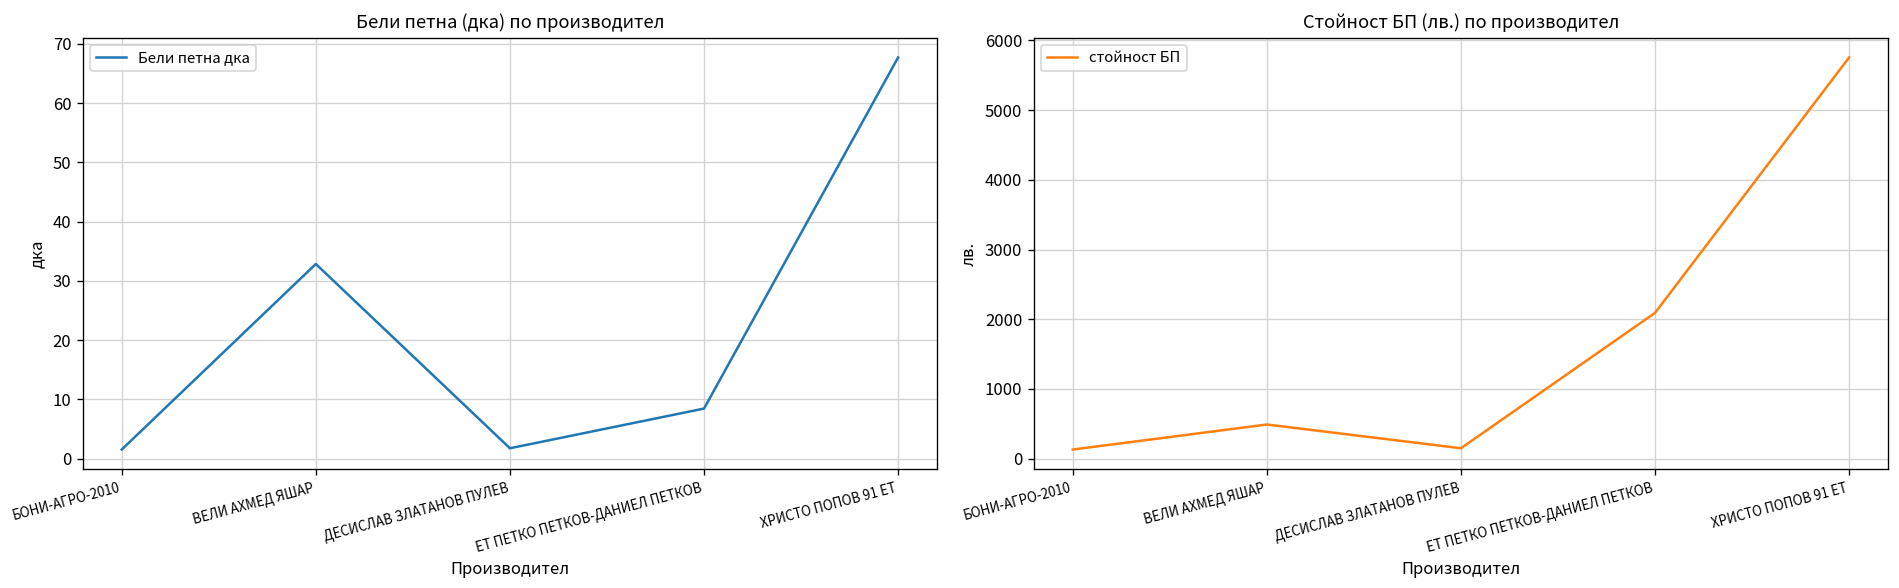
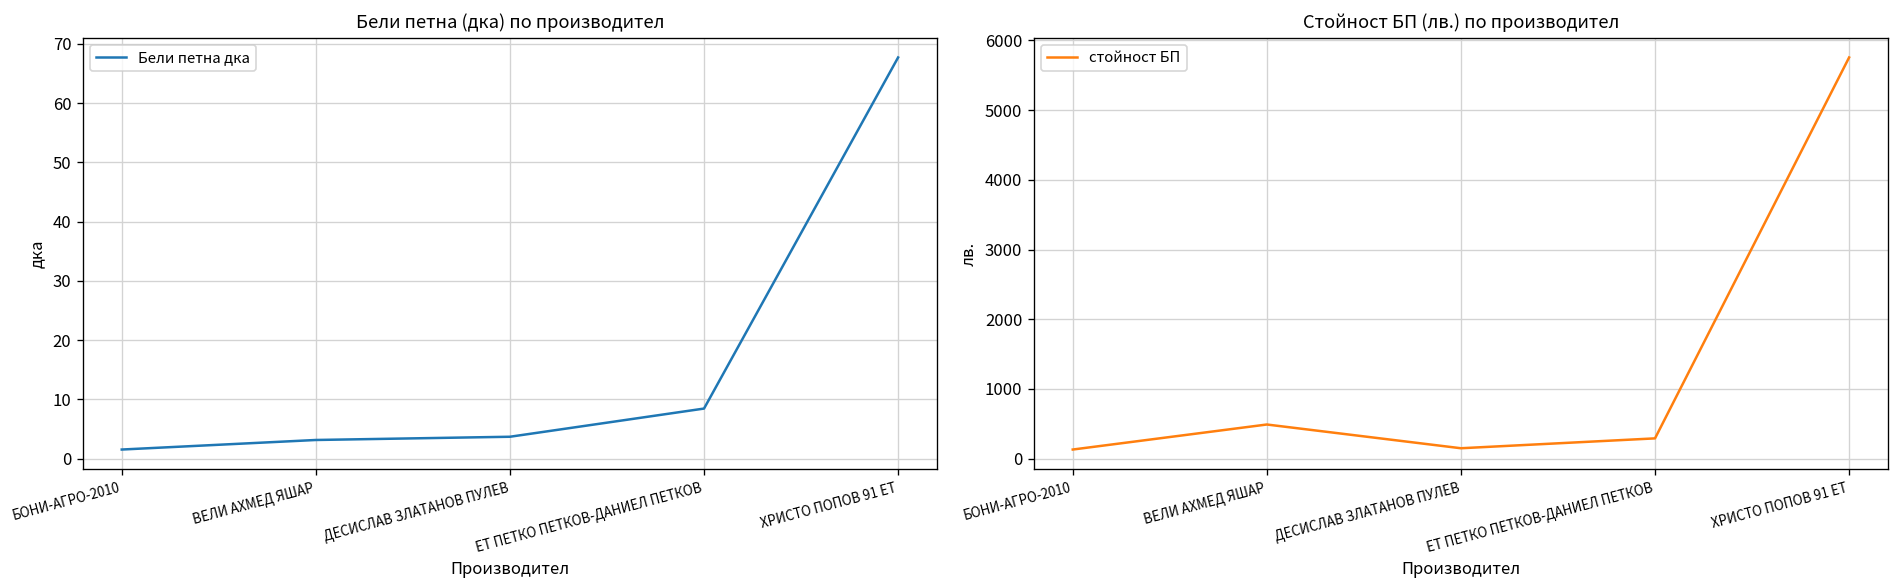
Бели петна (дка) по производител, ВЕЛИ АХМЕД ЯШАР: 33 -> 3
Бели петна (дка) по производител, ДЕСИСЛАВ ЗЛАТАНОВ ПУЛЕВ: 2 -> 4
Стойност БП (лв.) по производител, ЕТ ПЕТКО ПЕТКОВ-ДАНИЕЛ ПЕТКОВ: 2100 -> 300
